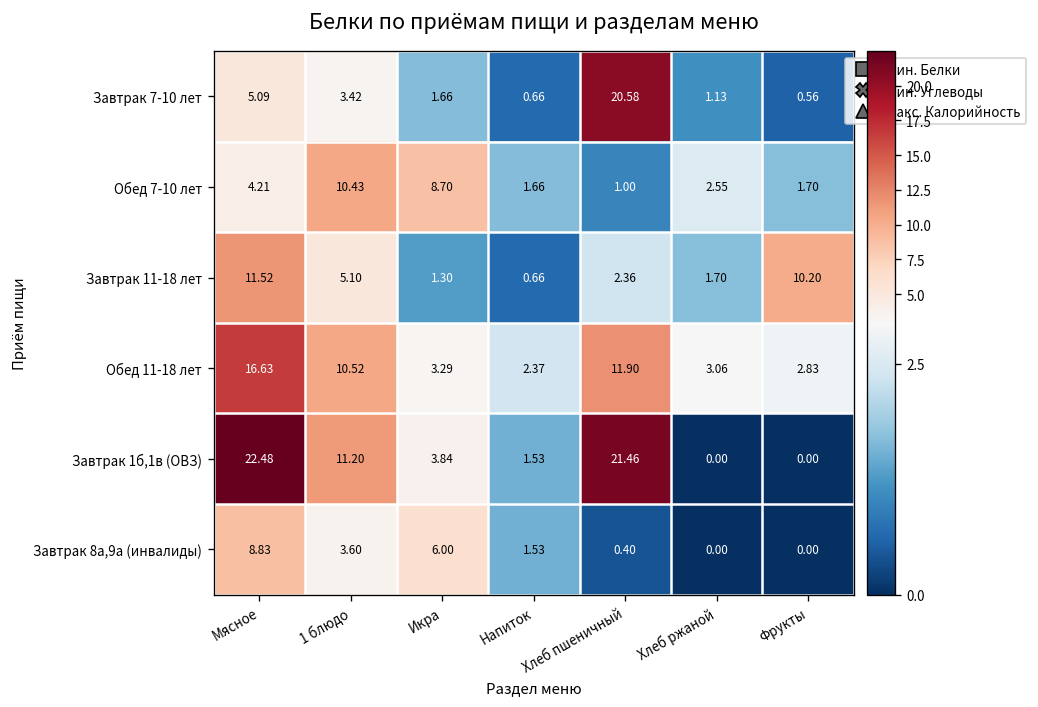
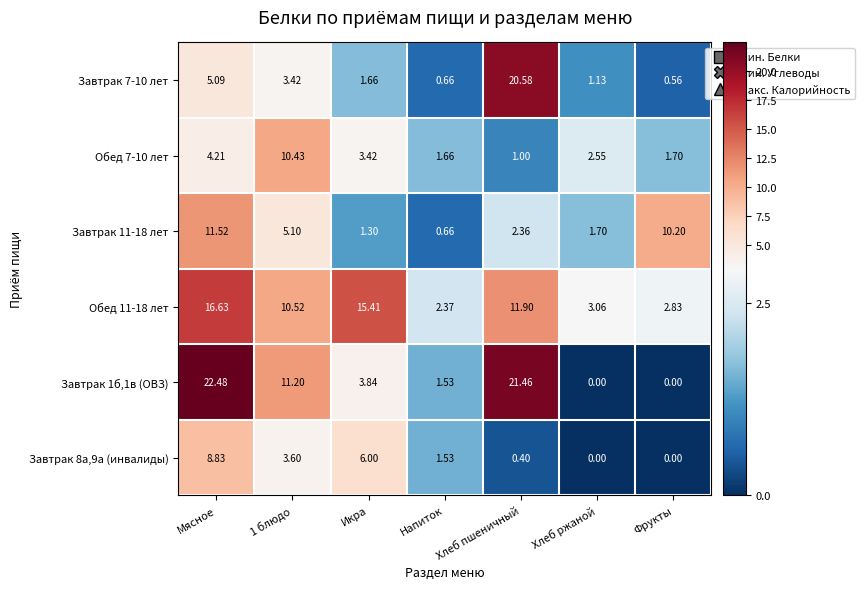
Обед 7-10 лет, Икра: 8.70 -> 3.42
Обед 11-18 лет, Икра: 3.29 -> 15.41
